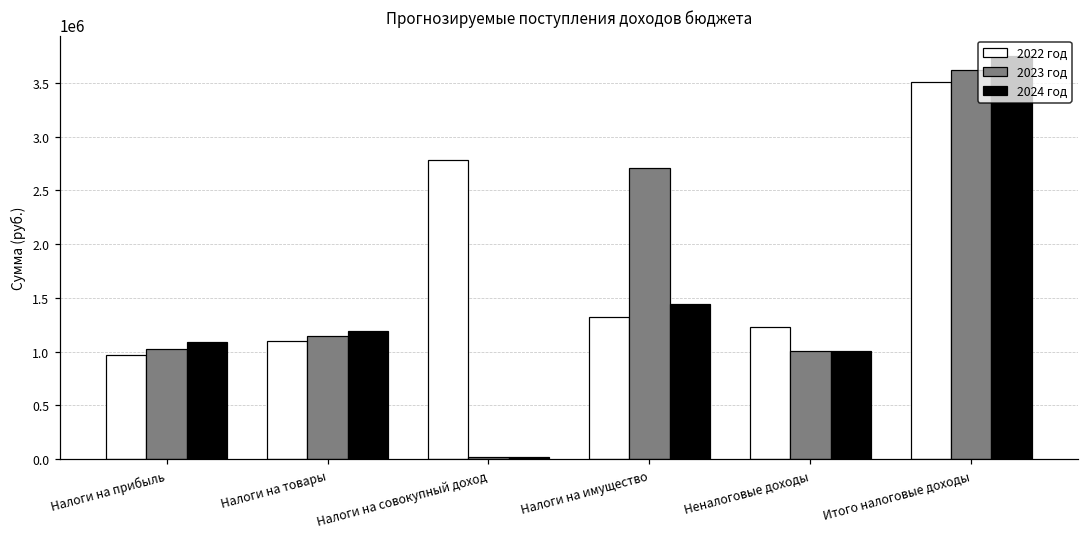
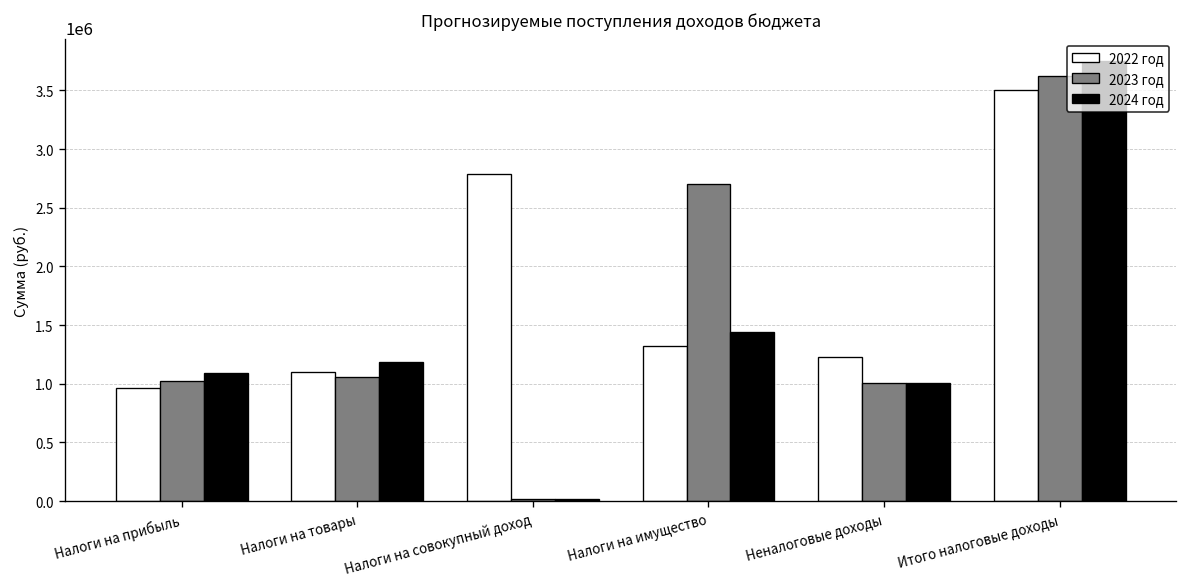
2023 год, Налоги на товары: 1140000 -> 1060000
